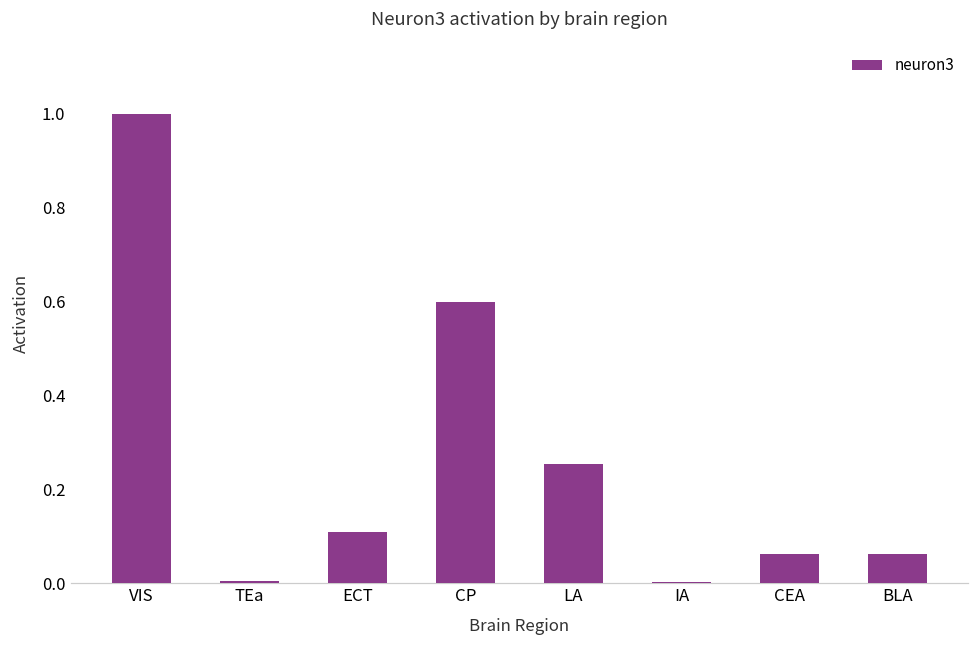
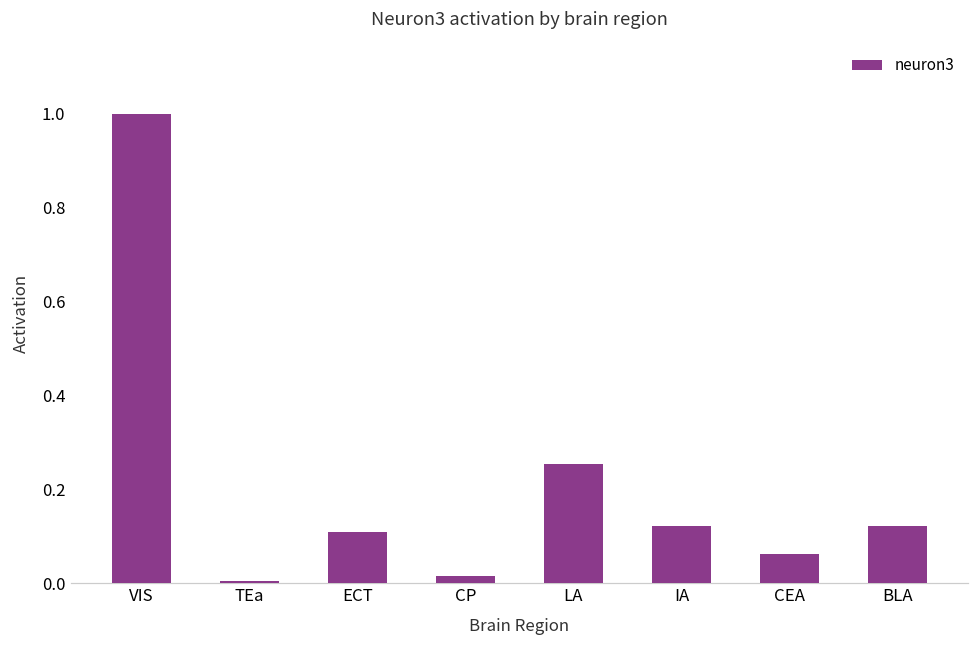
CP: 0.60 -> 0.02
IA: 0.00 -> 0.12
BLA: 0.06 -> 0.12
